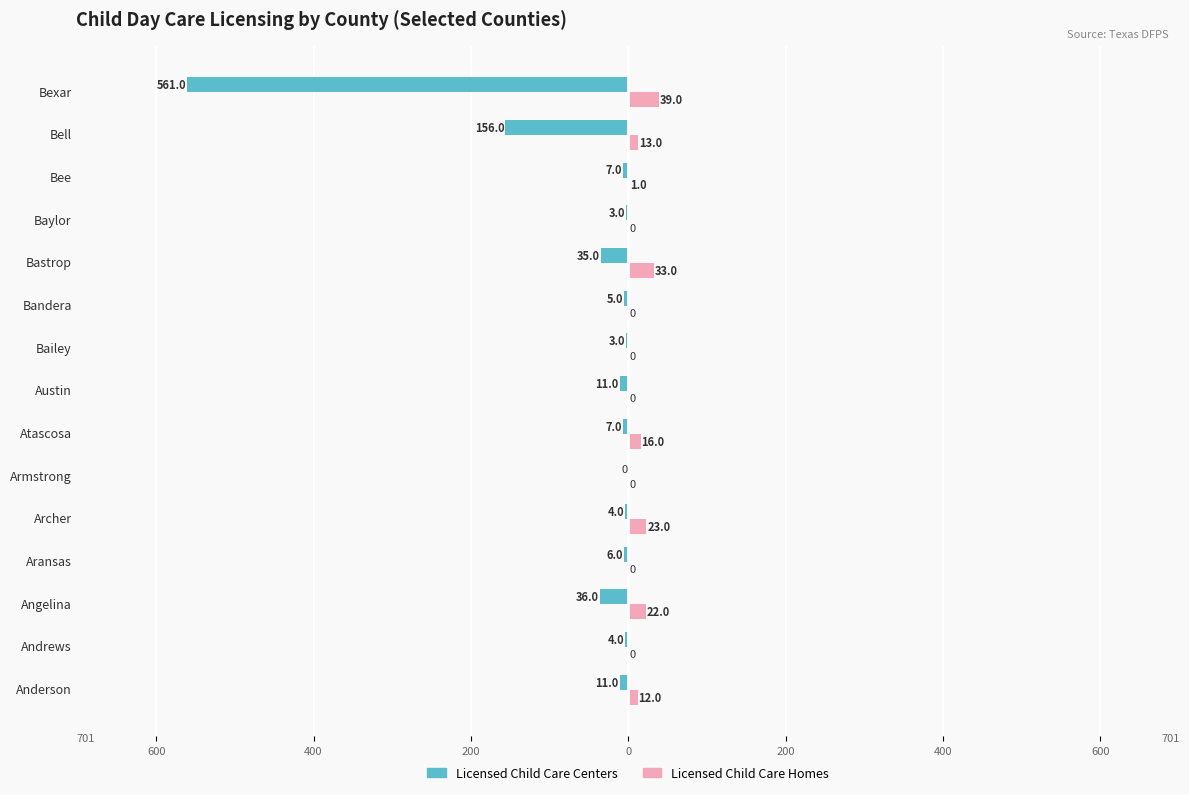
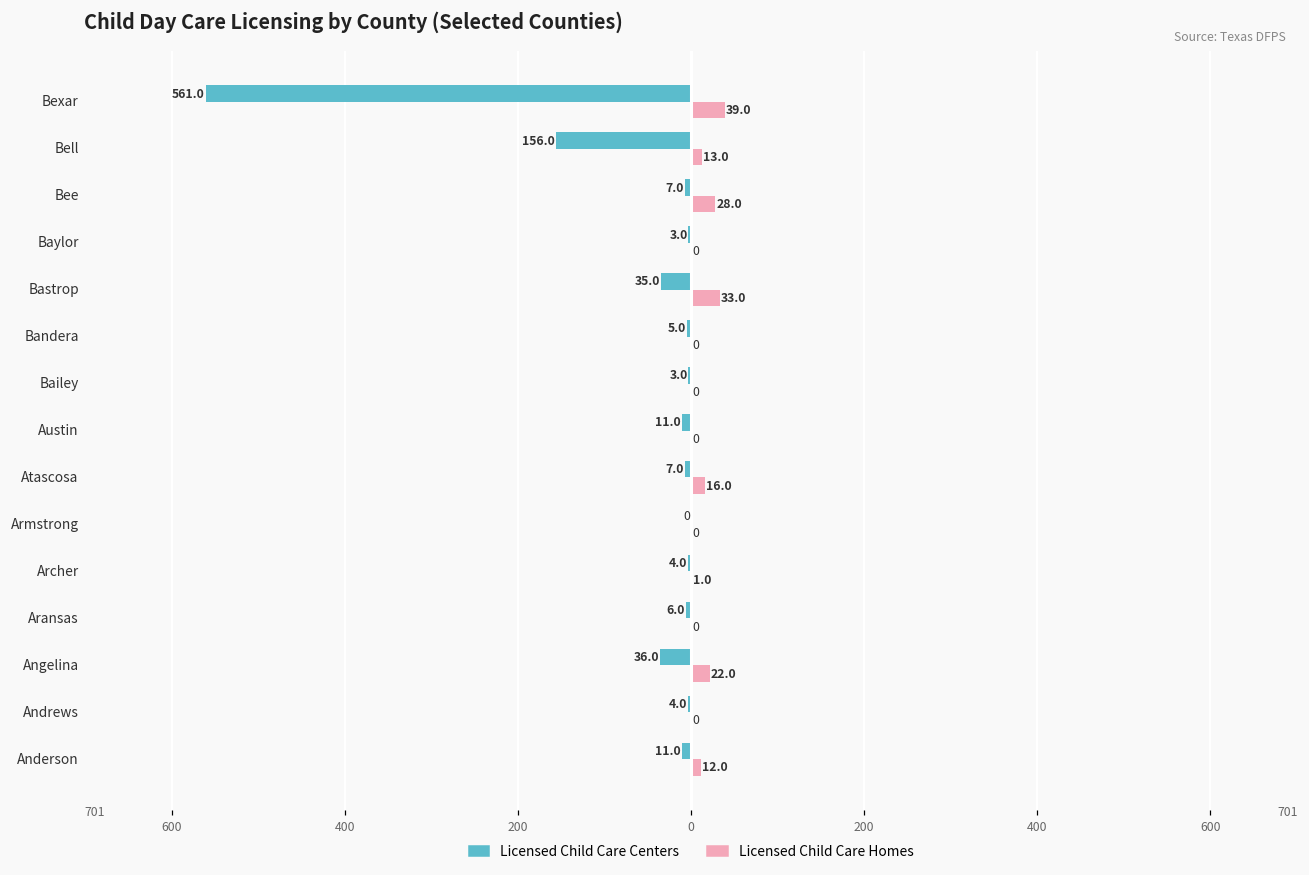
Licensed Child Care Homes, Bee: 1.0 -> 28.0
Licensed Child Care Homes, Archer: 23.0 -> 1.0
